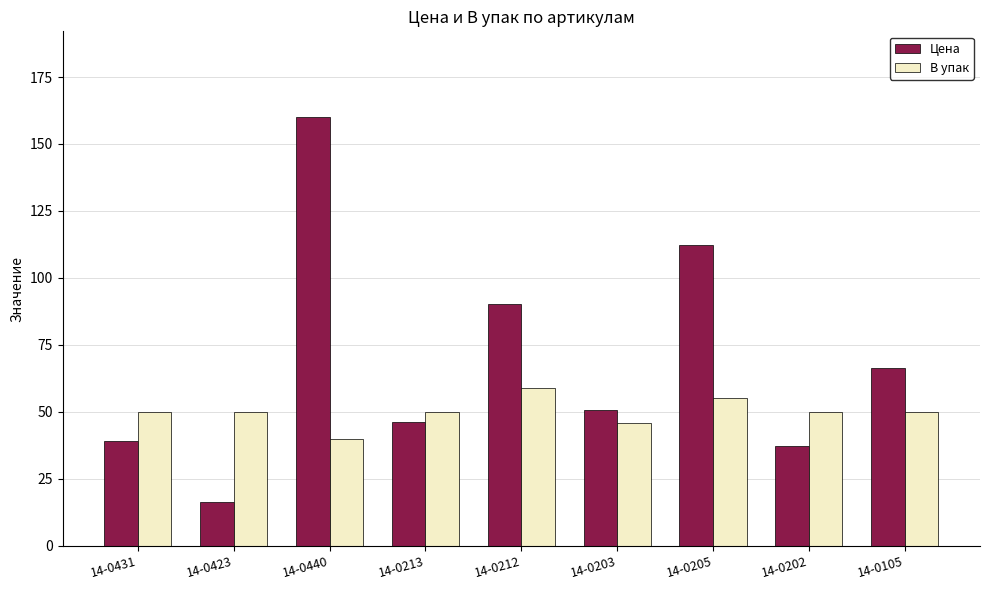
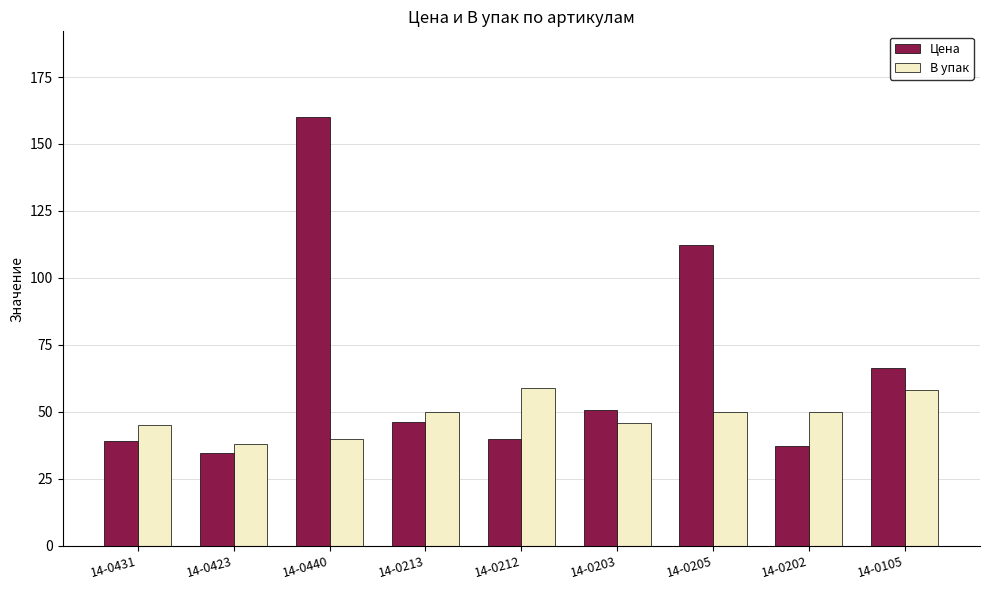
В упак, 14-0431: 50 -> 45
Цена, 14-0423: 16 -> 34
В упак, 14-0423: 50 -> 38
Цена, 14-0212: 90 -> 40
В упак, 14-0205: 55 -> 50
В упак, 14-0105: 50 -> 58
